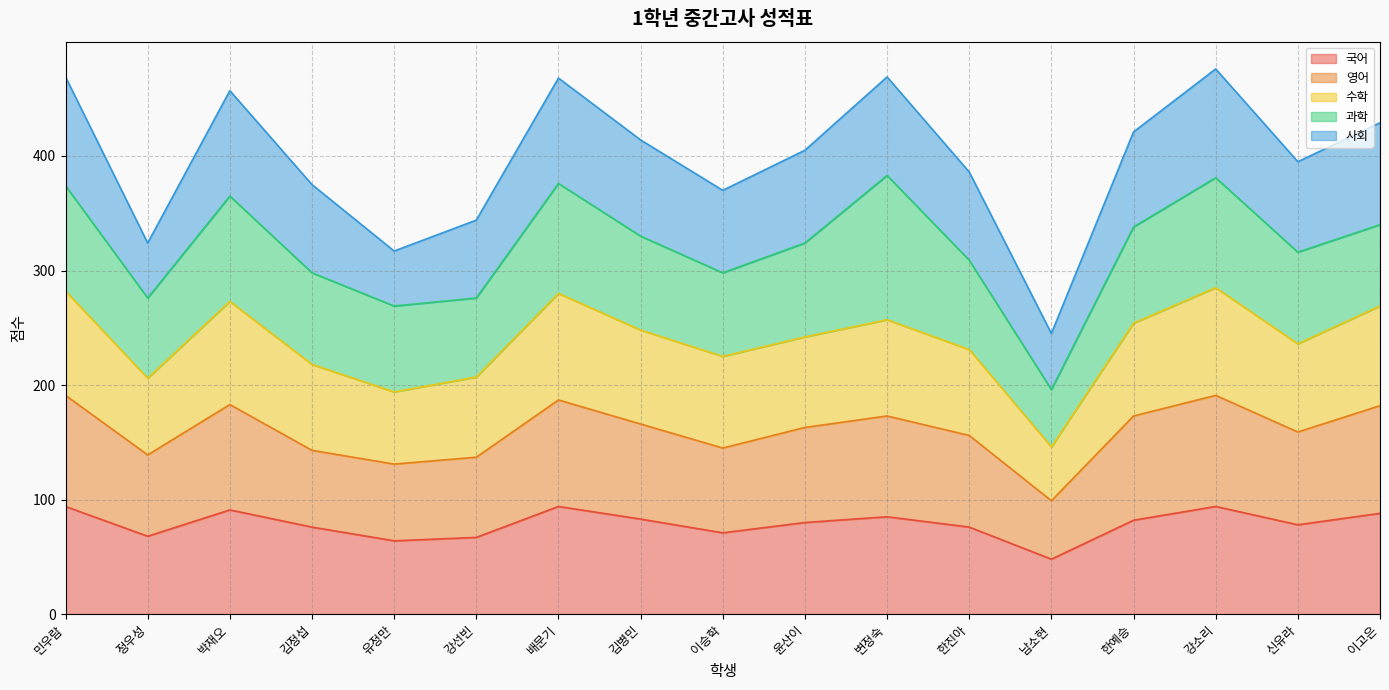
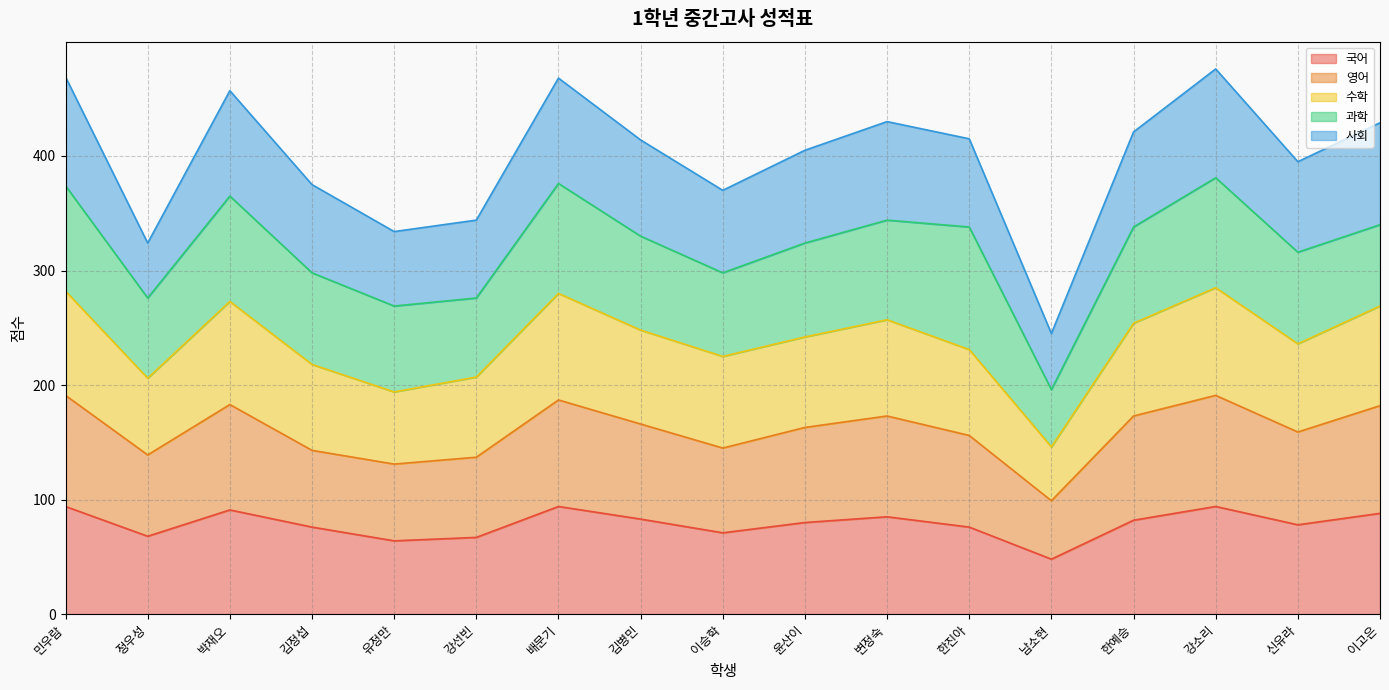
사회, 유정만: 48 -> 65
과학, 변정숙: 126 -> 87
과학, 한진아: 78 -> 107
